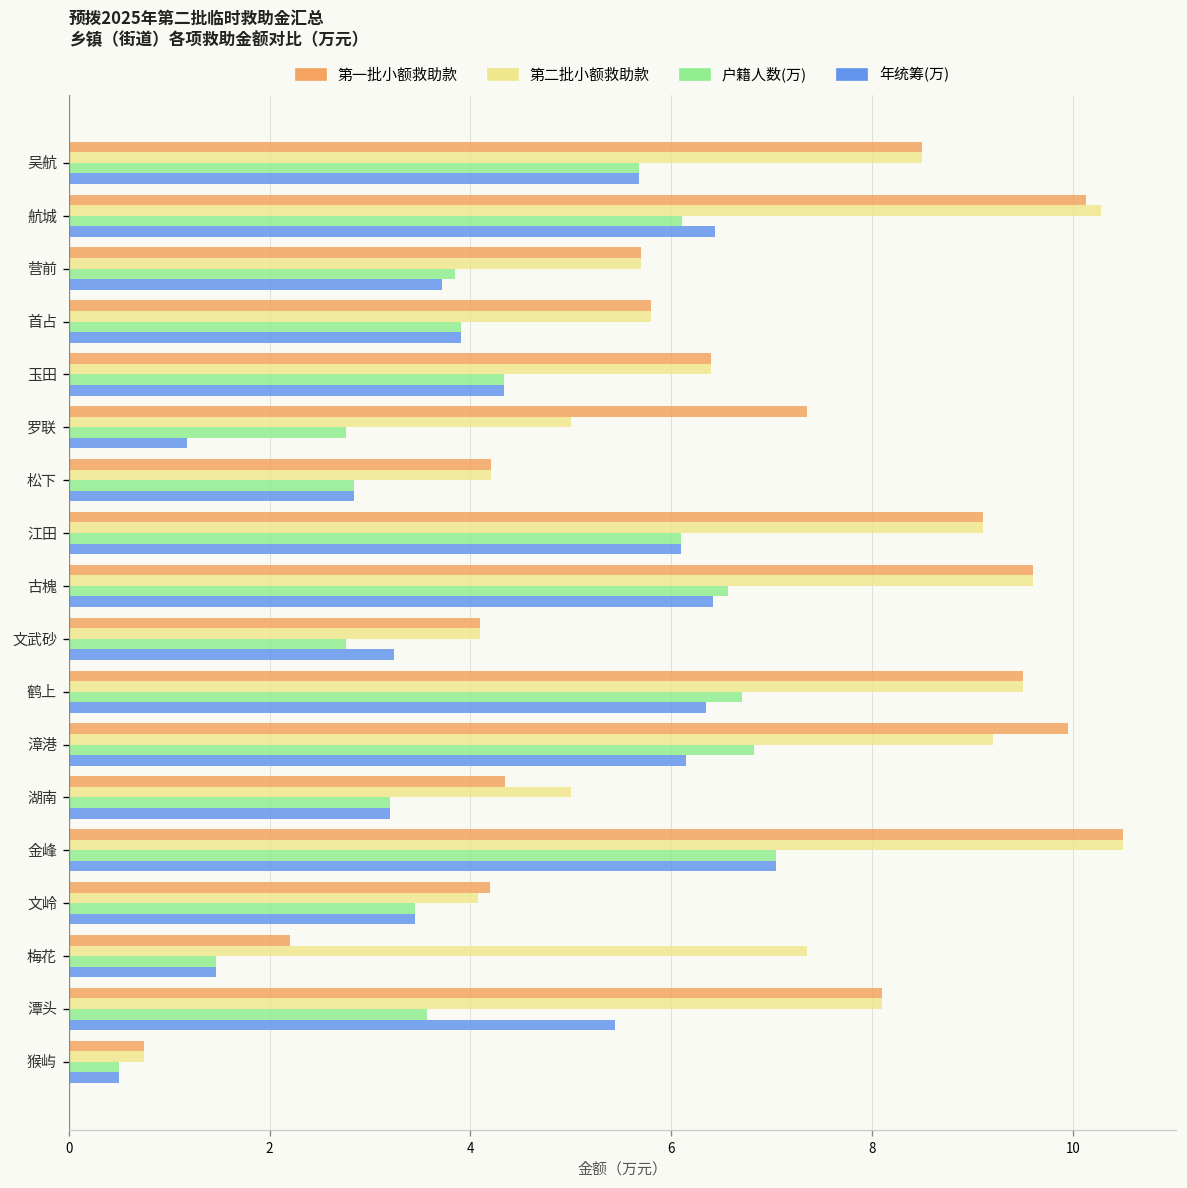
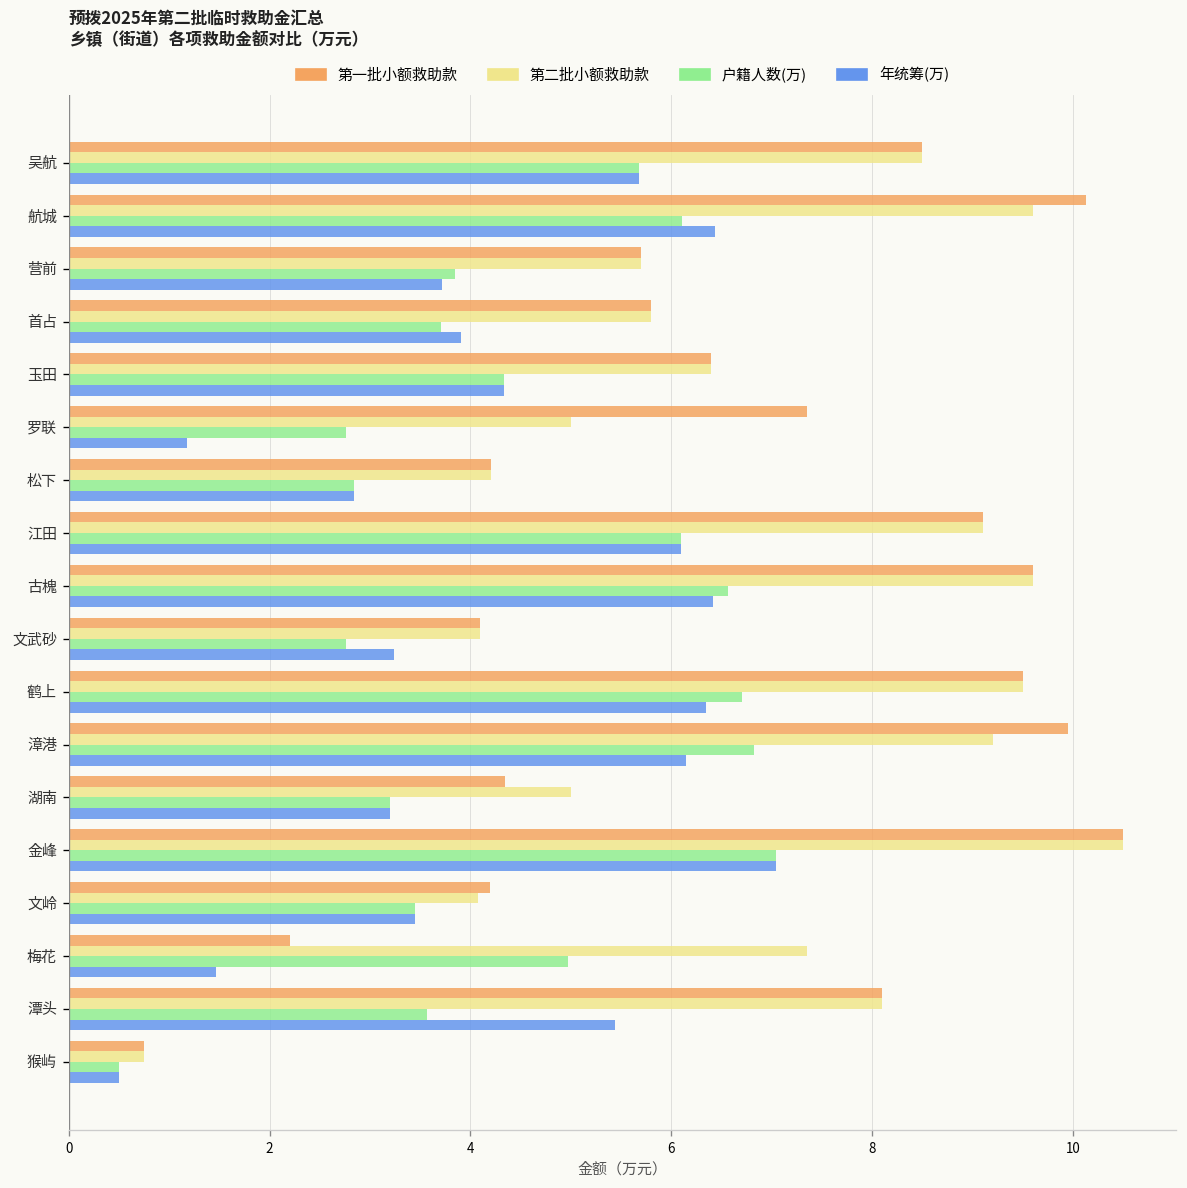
第二批小额救助款, 航城: 10.3 -> 9.6
户籍人数(万), 首占: 3.9 -> 3.7
户籍人数(万), 梅花: 1.5 -> 5.0
